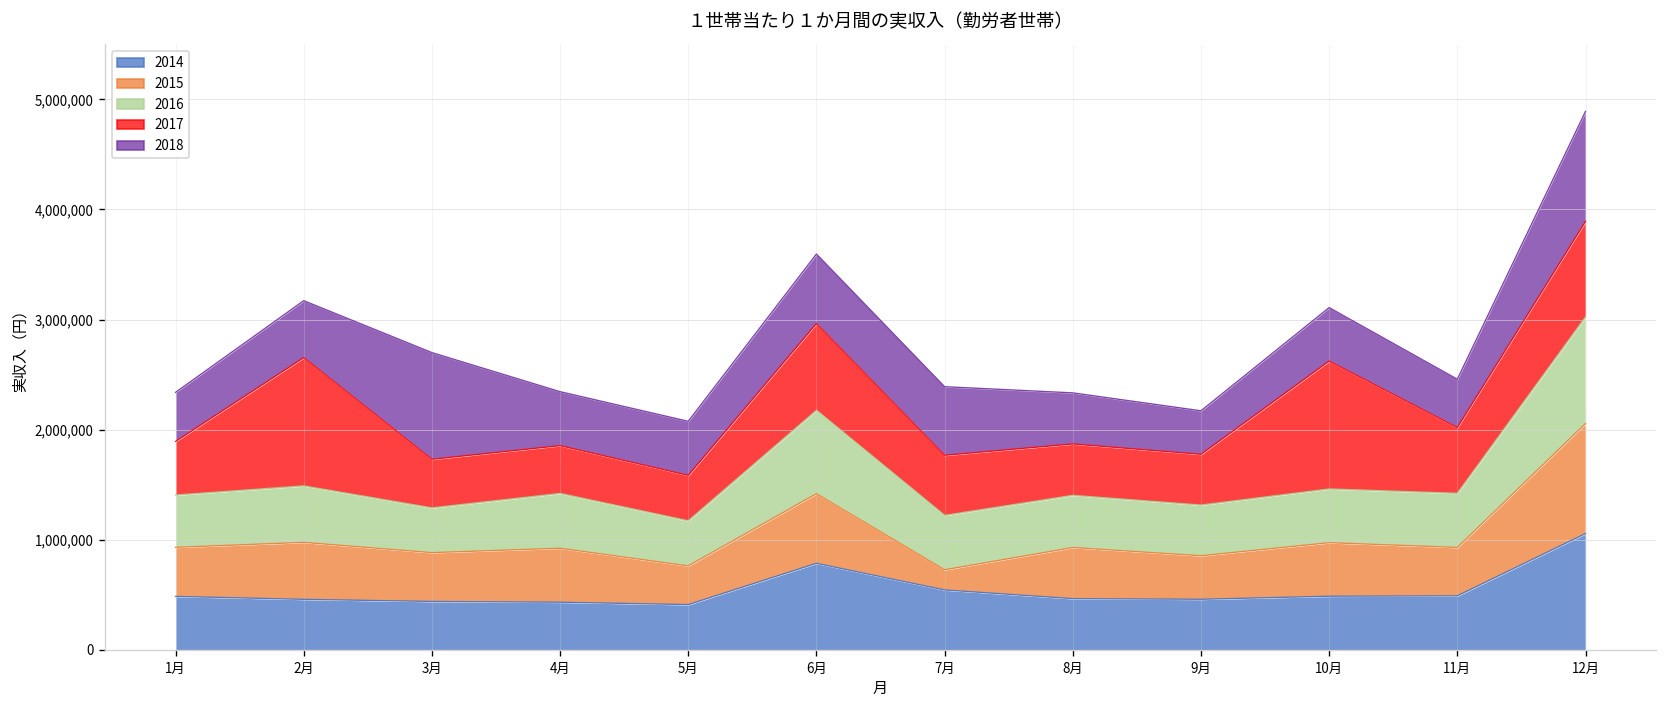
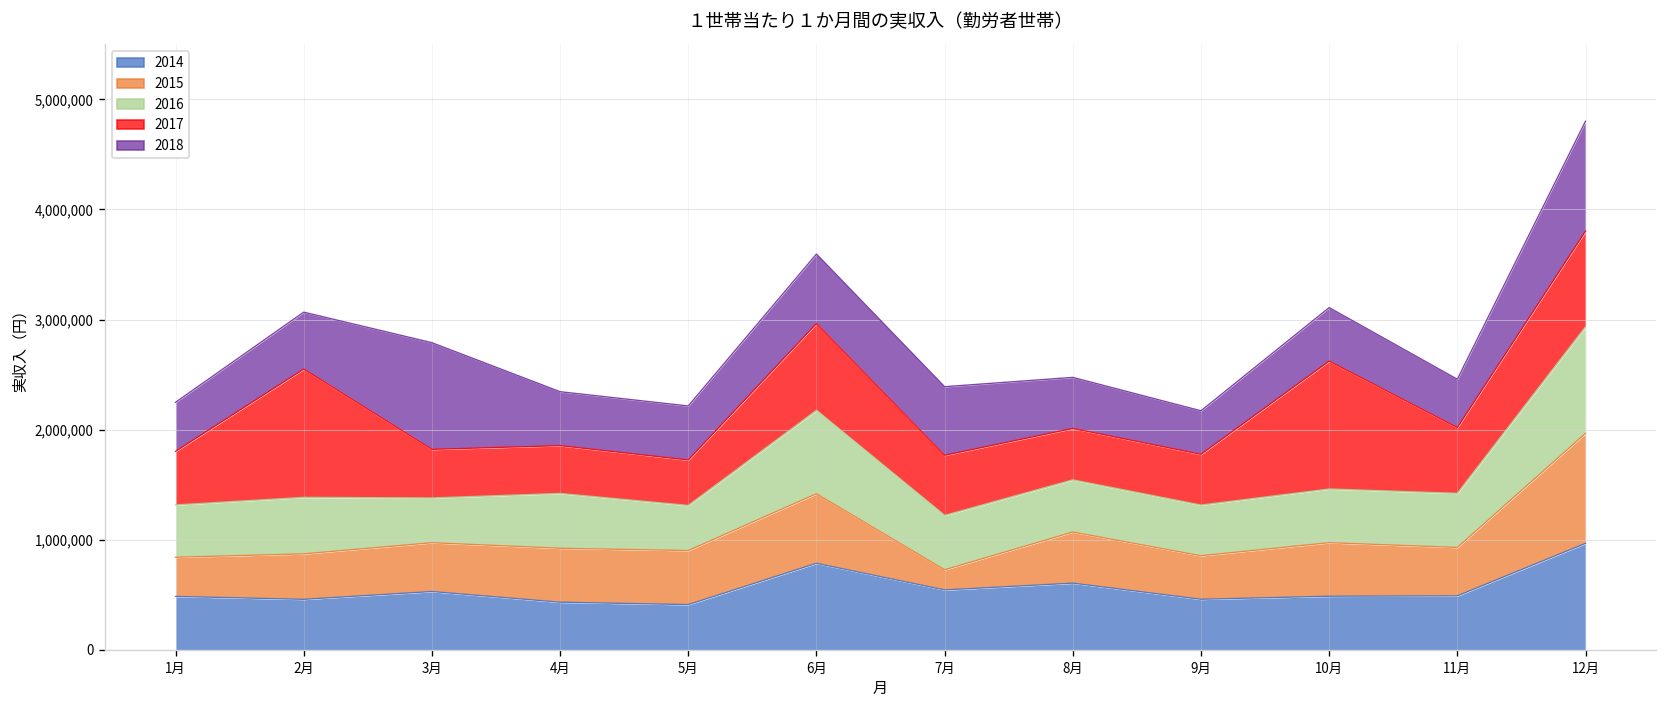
2015, 1月: 450,000 -> 360,000
2015, 2月: 500,000 -> 400,000
2014, 3月: 400,000 -> 500,000
2015, 5月: 400,000 -> 500,000
2014, 8月: 500,000 -> 600,000
2014, 12月: 1,100,000 -> 1,000,000
